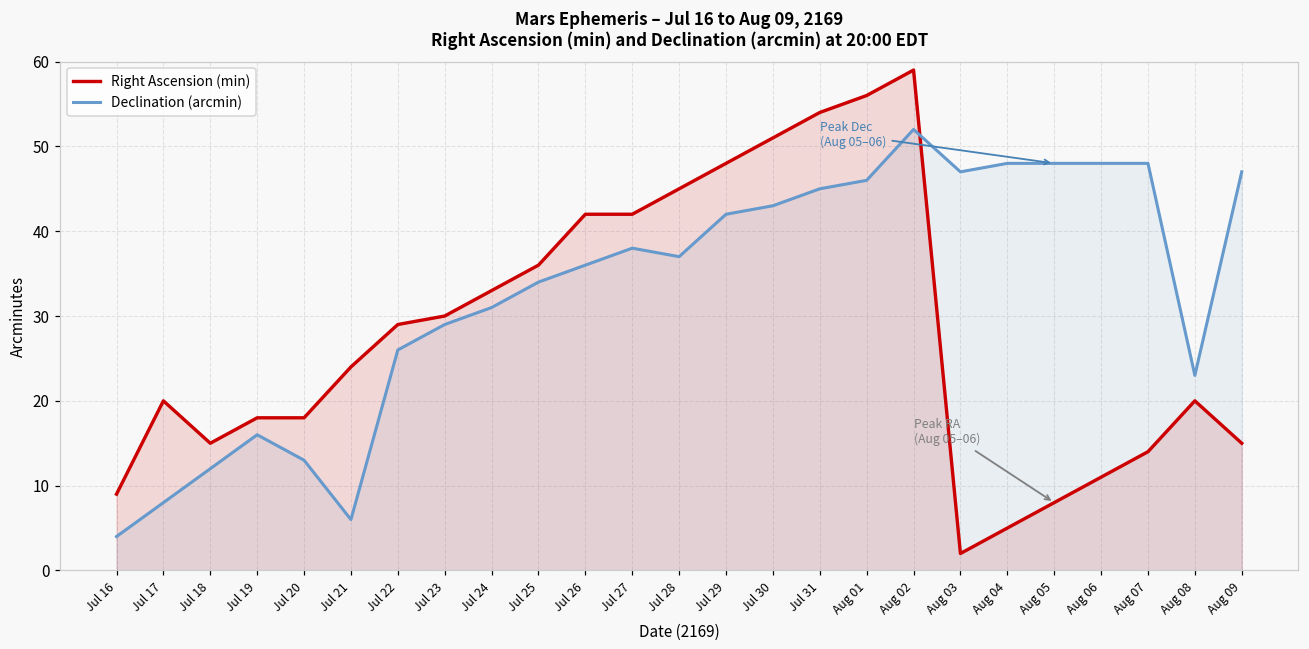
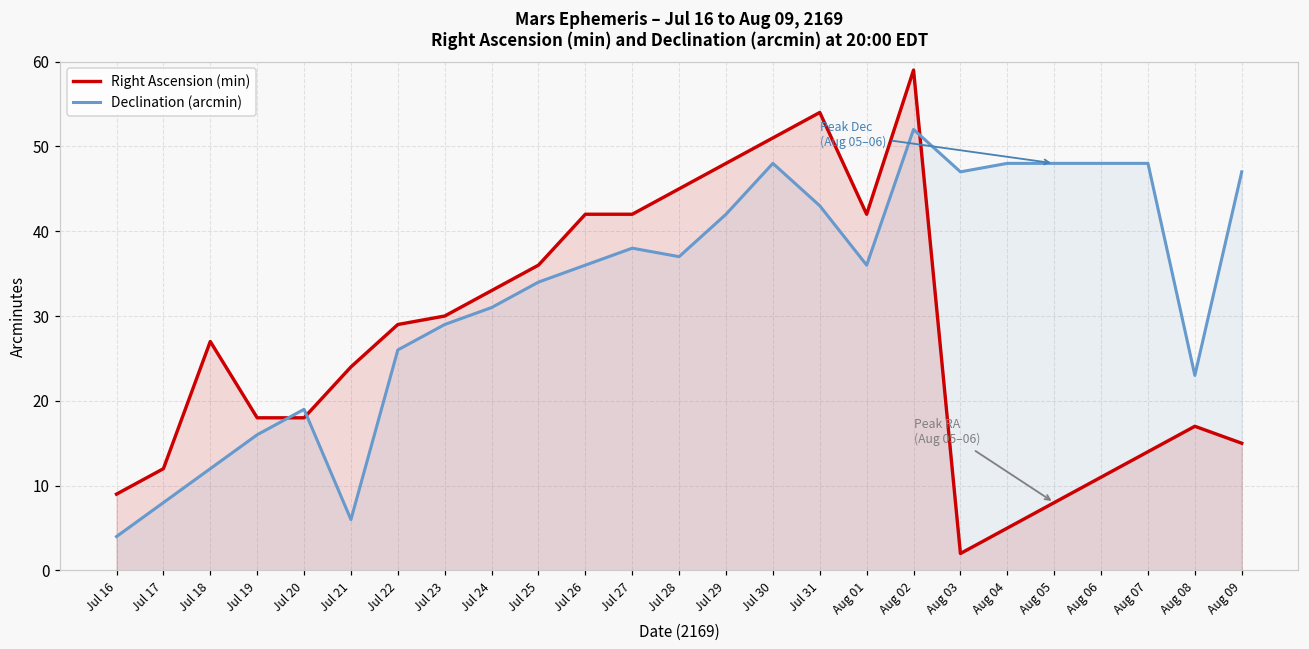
Right Ascension (min), Jul 17: 20 -> 12
Right Ascension (min), Jul 18: 15 -> 27
Declination (arcmin), Jul 20: 13 -> 19
Declination (arcmin), Jul 30: 43 -> 48
Declination (arcmin), Jul 31: 45 -> 43
Right Ascension (min), Aug 01: 56 -> 42
Declination (arcmin), Aug 01: 46 -> 36
Right Ascension (min), Aug 08: 20 -> 17
